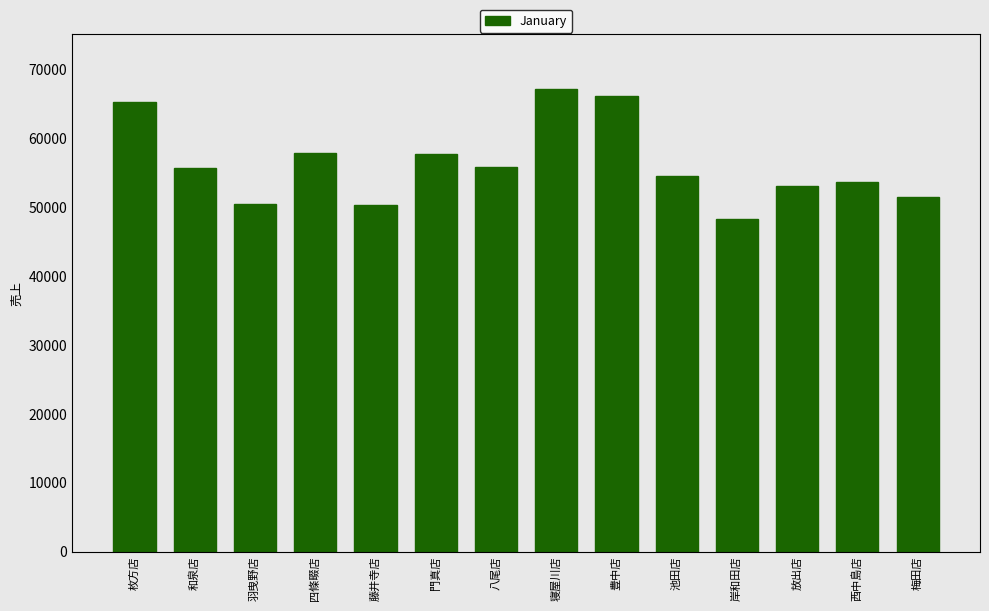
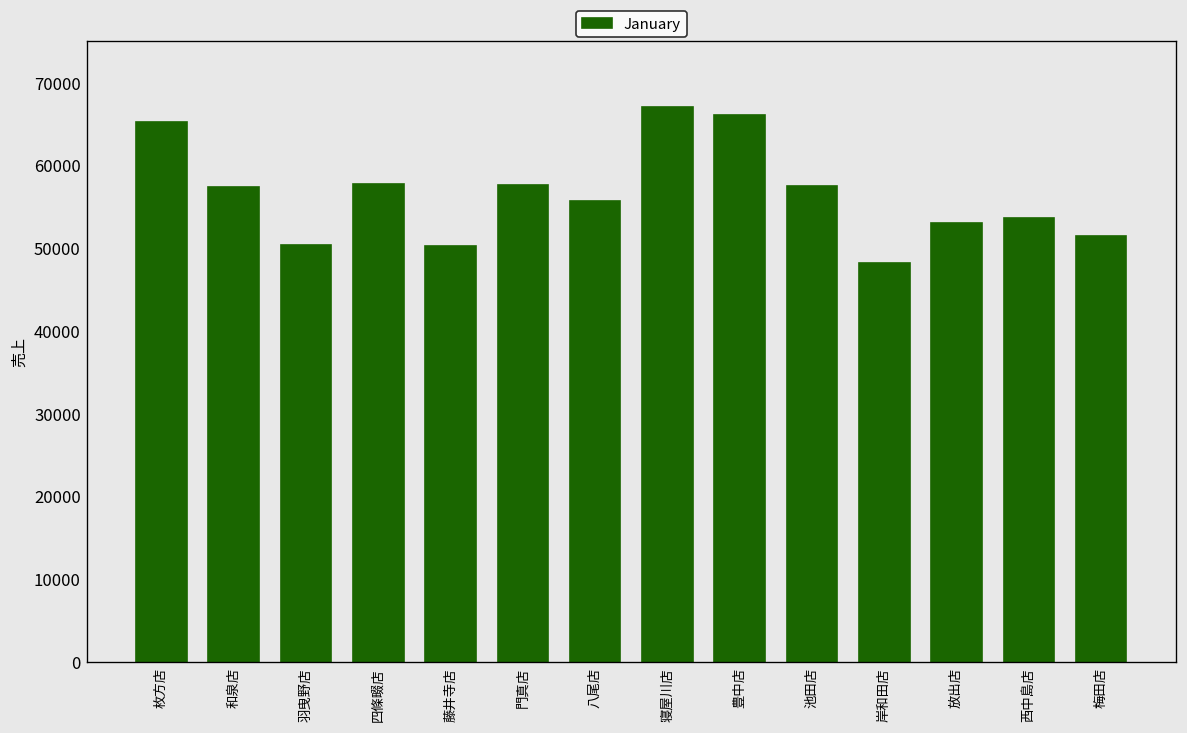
和泉店: 56000 -> 57000
池田店: 54000 -> 57000
